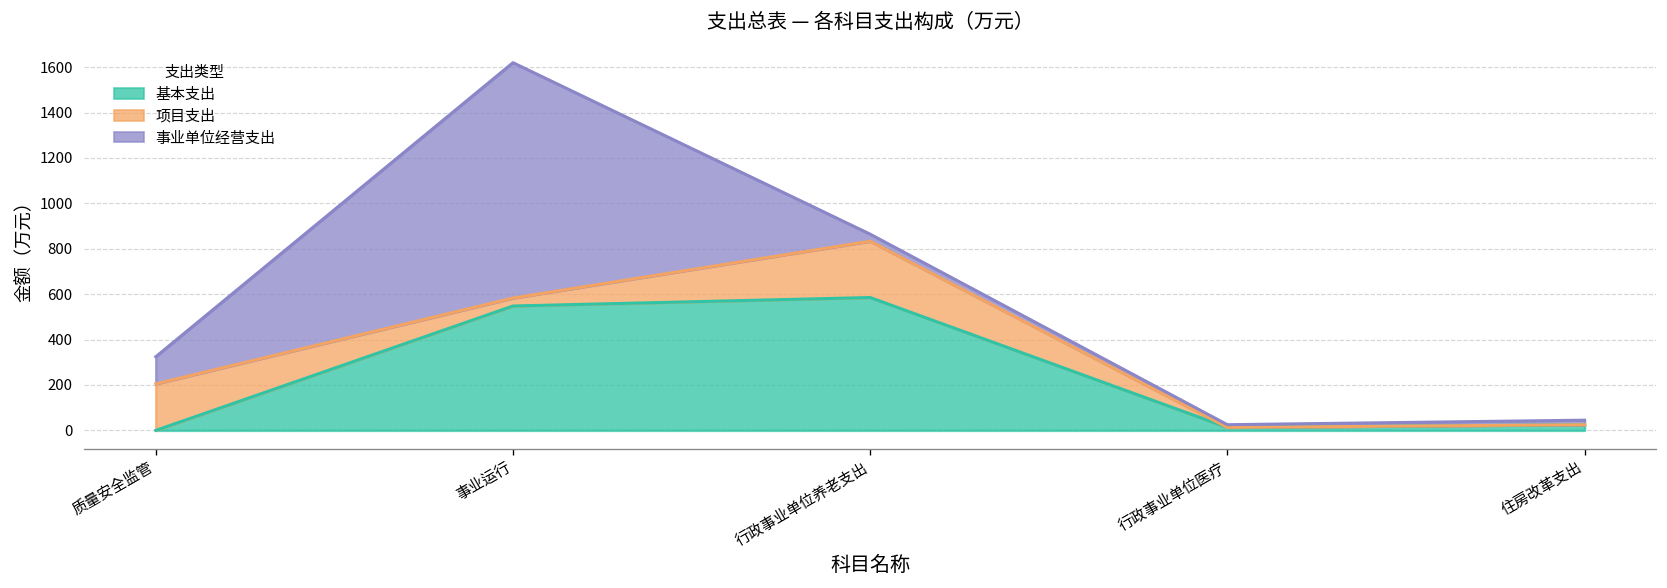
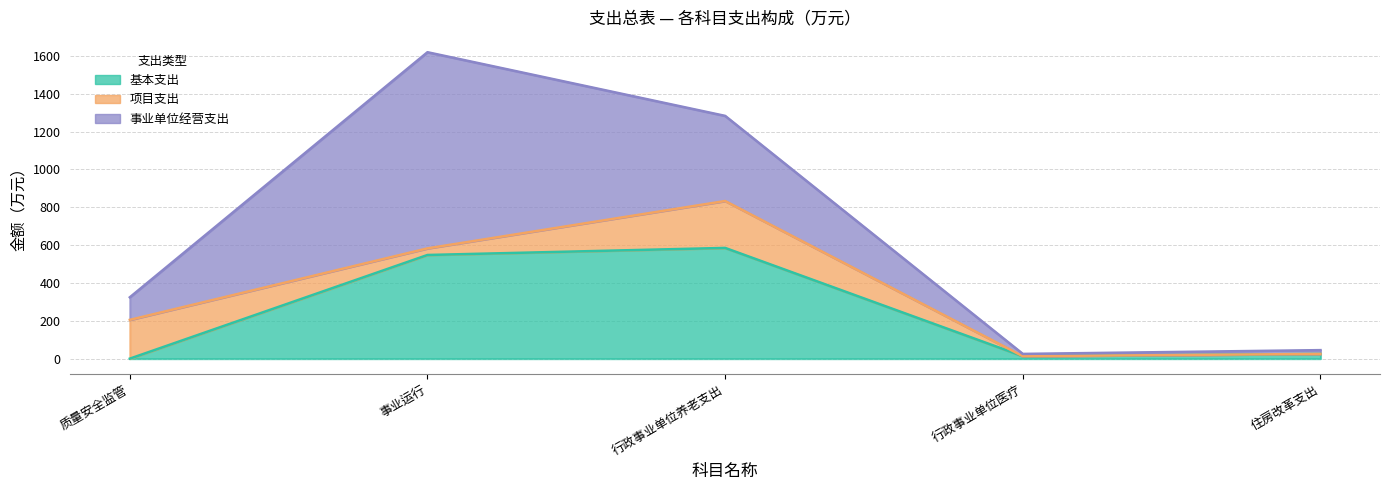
事业单位经营支出, 行政事业单位养老支出: 30 -> 450
